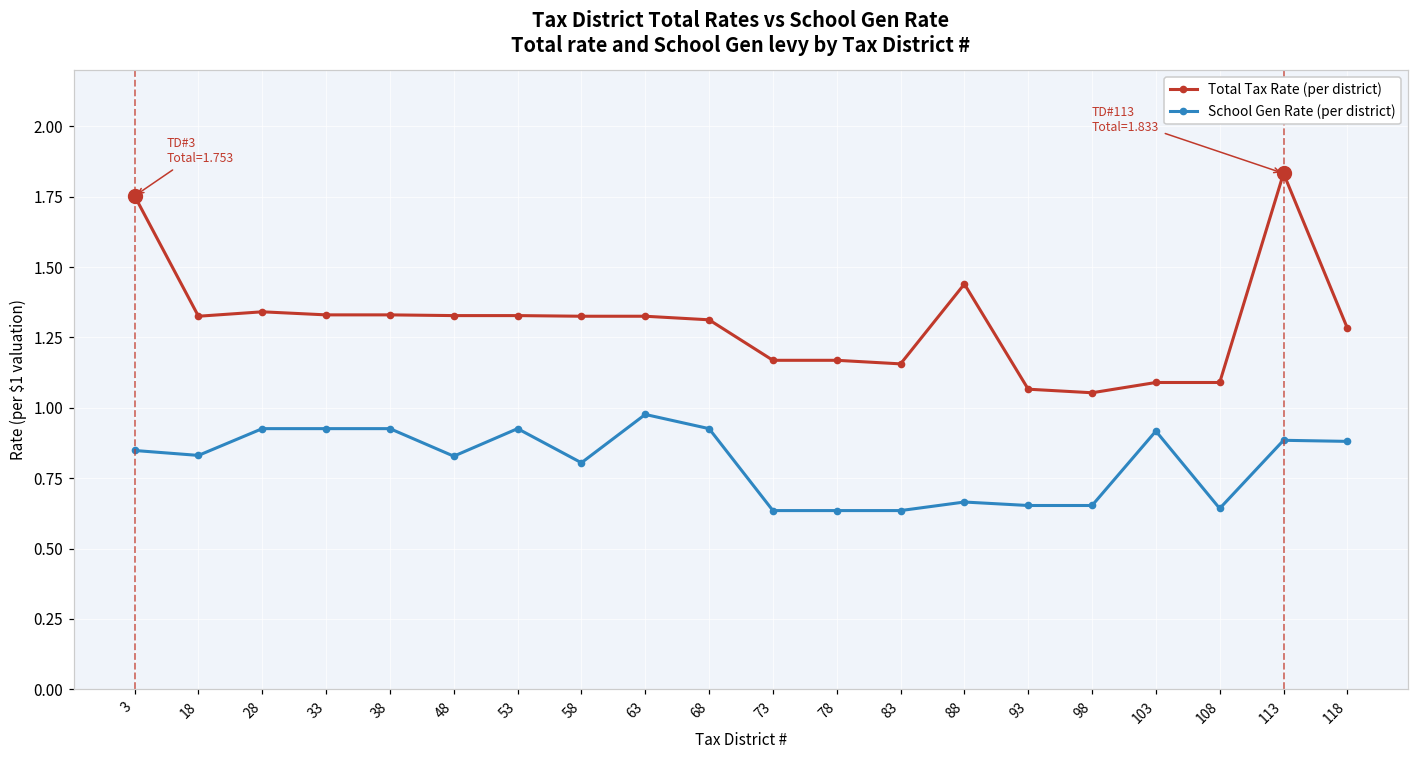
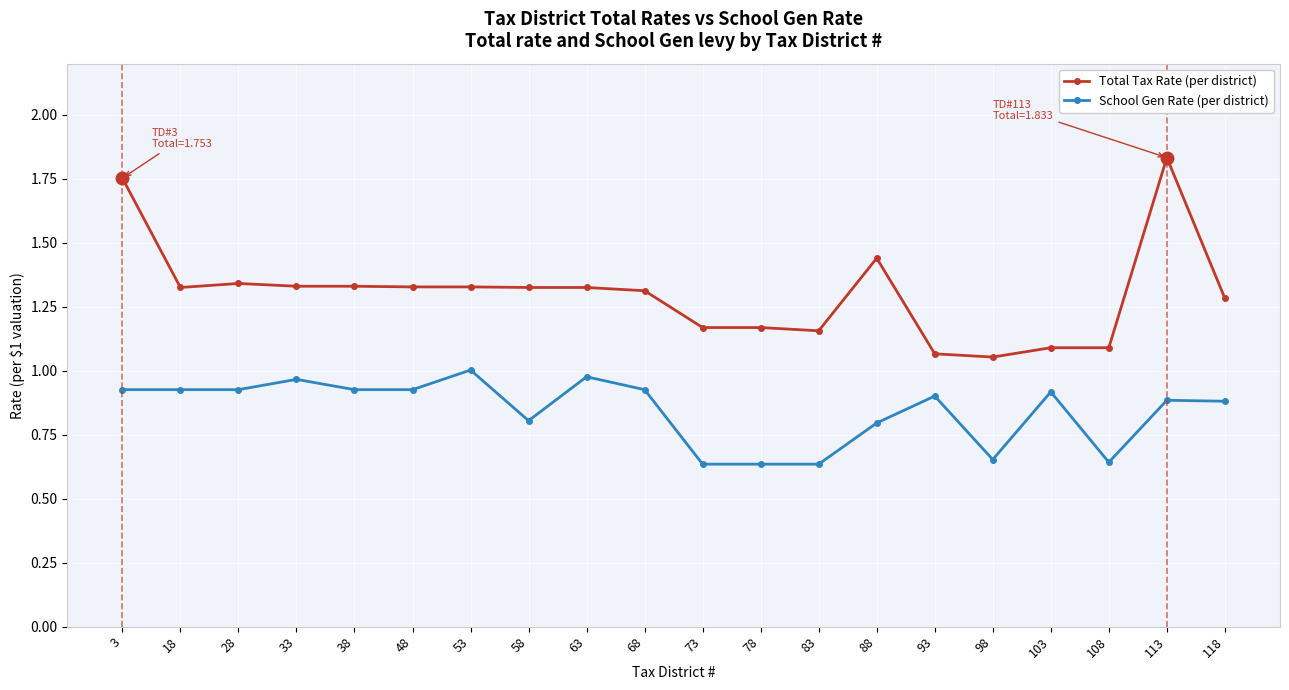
School Gen Rate (per district), 3: 0.85 -> 0.93
School Gen Rate (per district), 18: 0.83 -> 0.93
School Gen Rate (per district), 33: 0.93 -> 0.97
School Gen Rate (per district), 48: 0.83 -> 0.93
School Gen Rate (per district), 53: 0.93 -> 1.00
School Gen Rate (per district), 88: 0.67 -> 0.80
School Gen Rate (per district), 93: 0.65 -> 0.90
